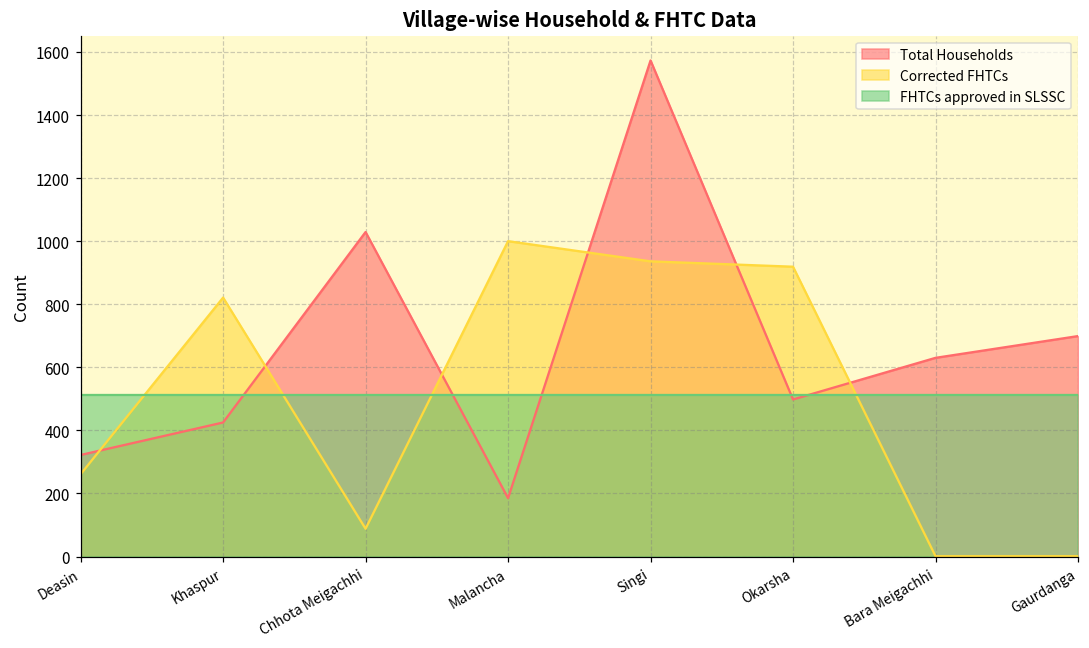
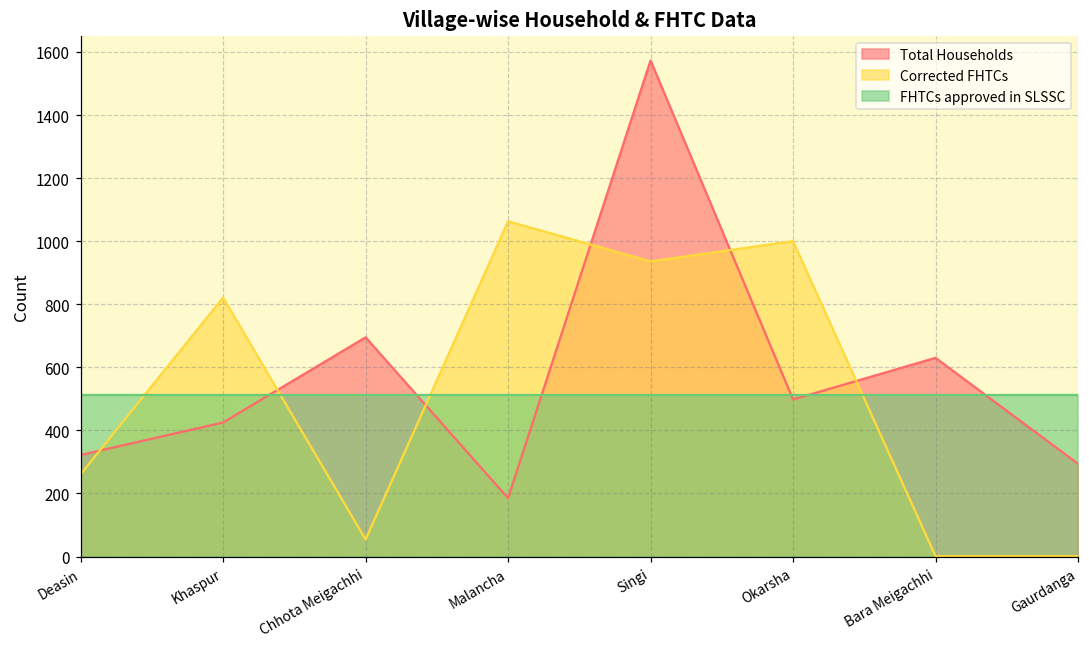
Total Households, Chhota Meigachhi: 1030 -> 700
Corrected FHTCs, Chhota Meigachhi: 90 -> 50
Corrected FHTCs, Malancha: 1000 -> 1060
Corrected FHTCs, Okarsha: 920 -> 1000
Total Households, Gaurdanga: 700 -> 290
